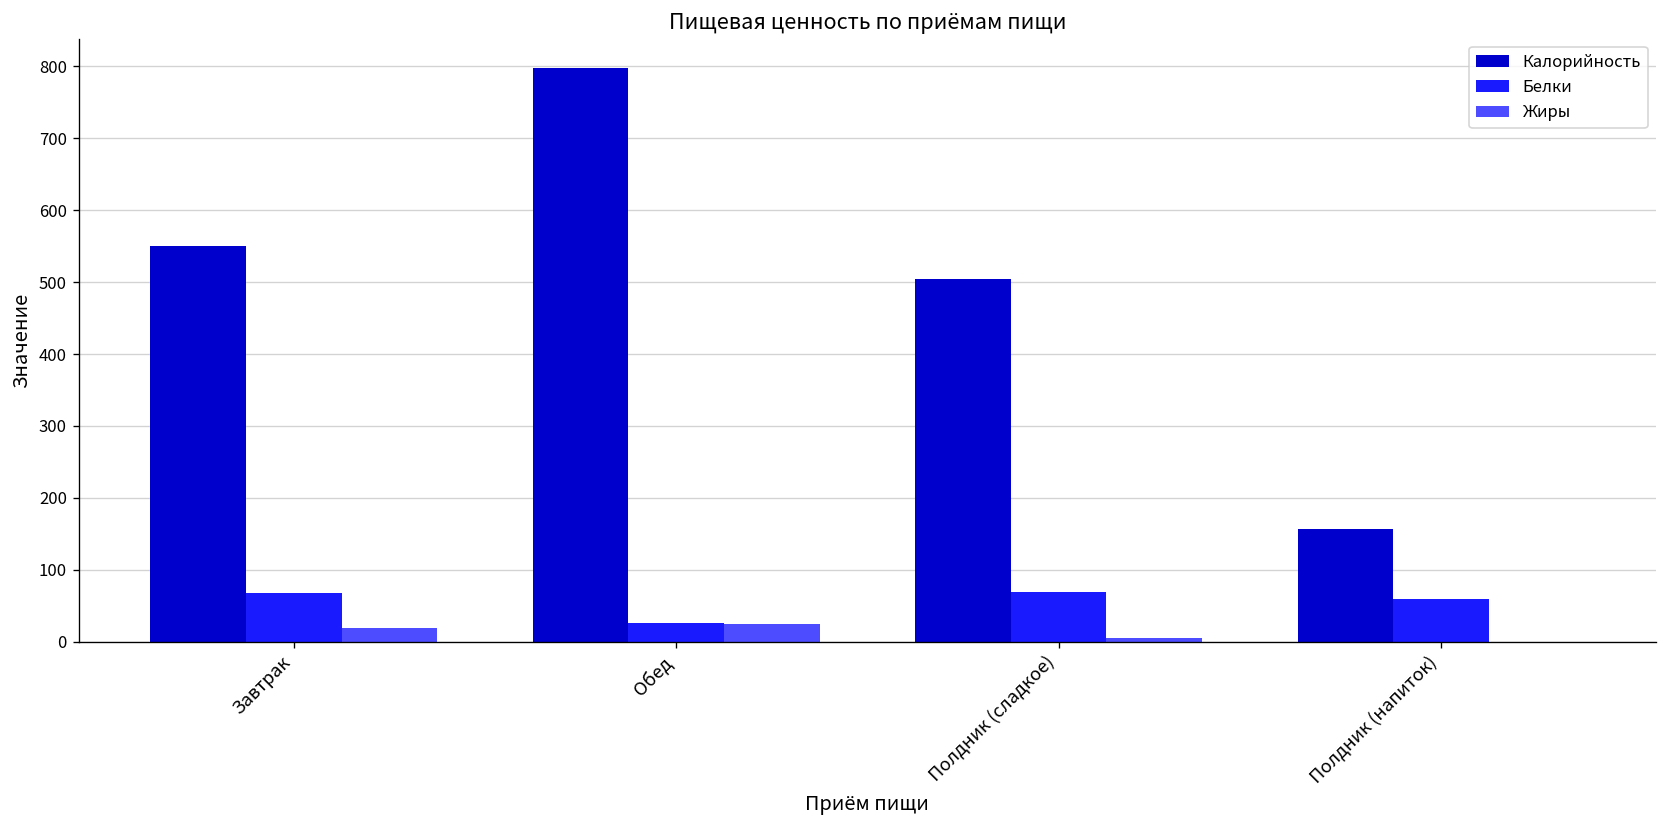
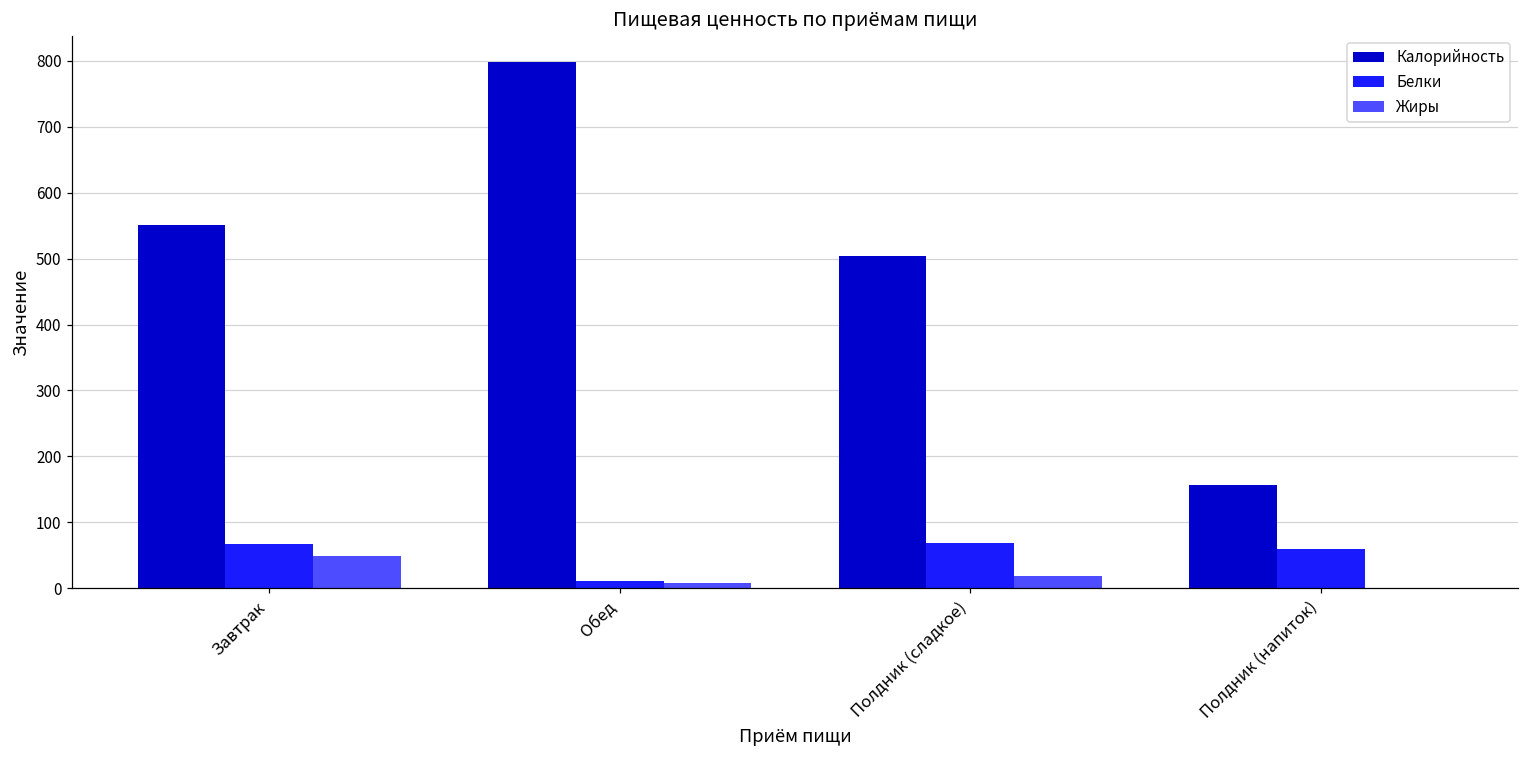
Жиры, Завтрак: 20 -> 50
Белки, Обед: 30 -> 10
Жиры, Обед: 20 -> 10
Жиры, Полдник (сладкое): 10 -> 20
